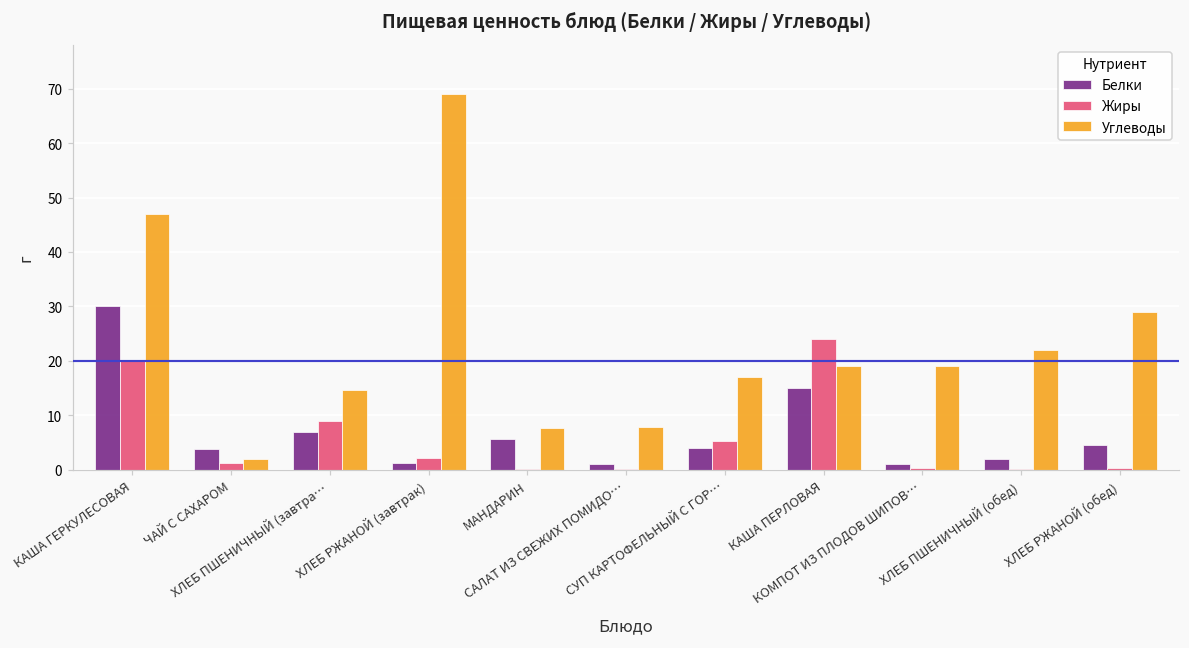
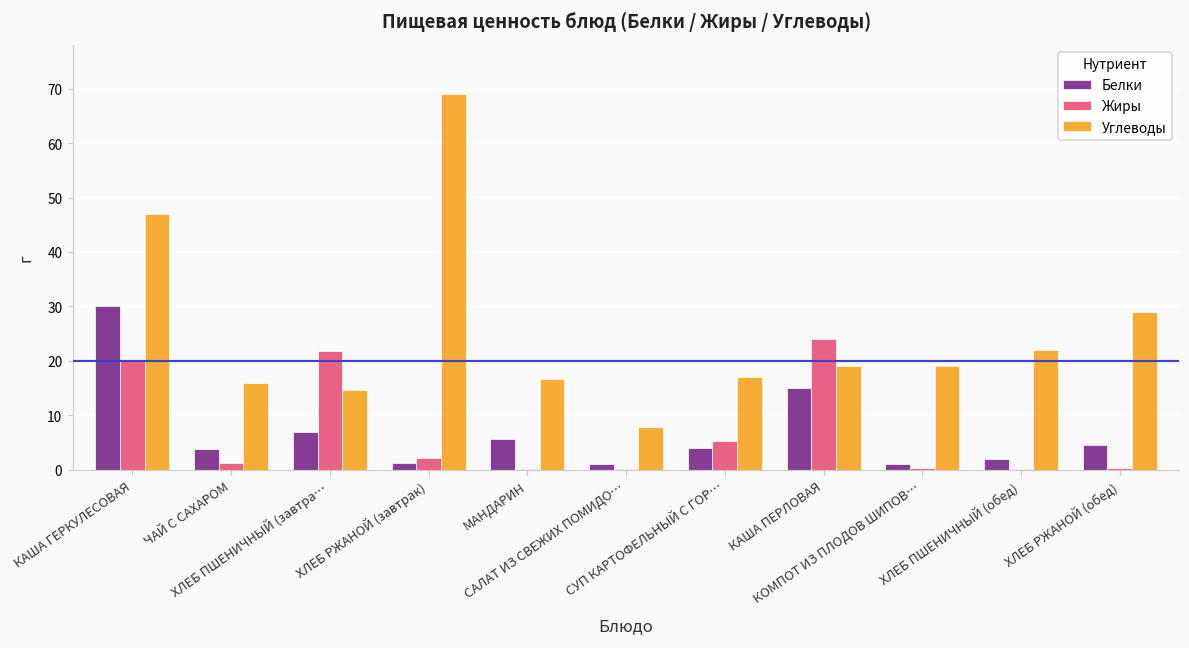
Углеводы, ЧАЙ С САХАРОМ: 2 -> 16
Жиры, ХЛЕБ ПШЕНИЧНЫЙ (завтра…: 9 -> 22
Углеводы, МАНДАРИН: 8 -> 17
